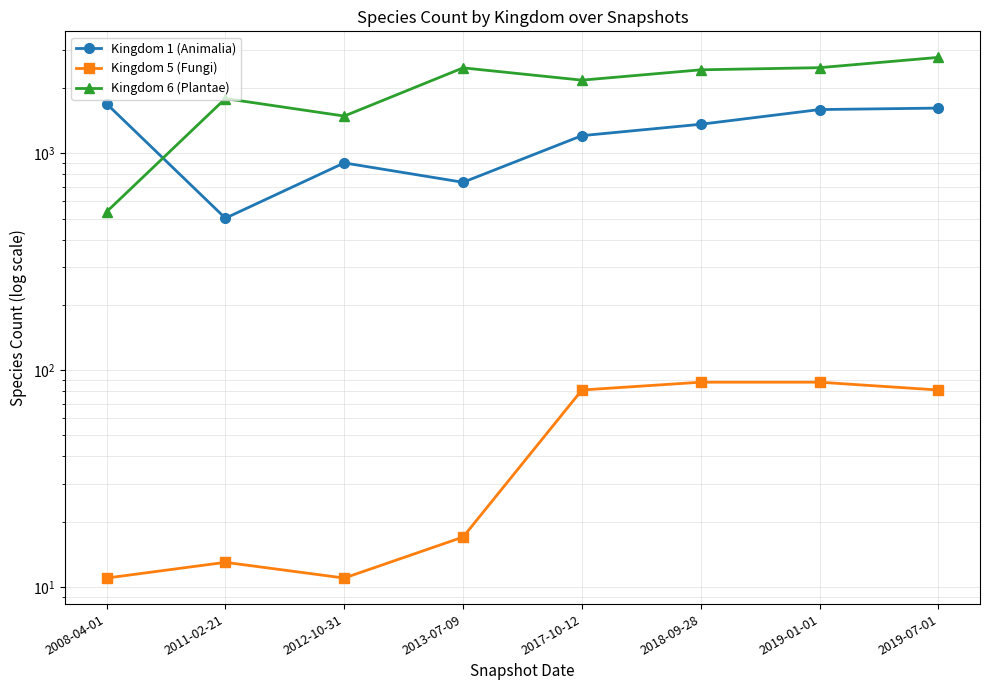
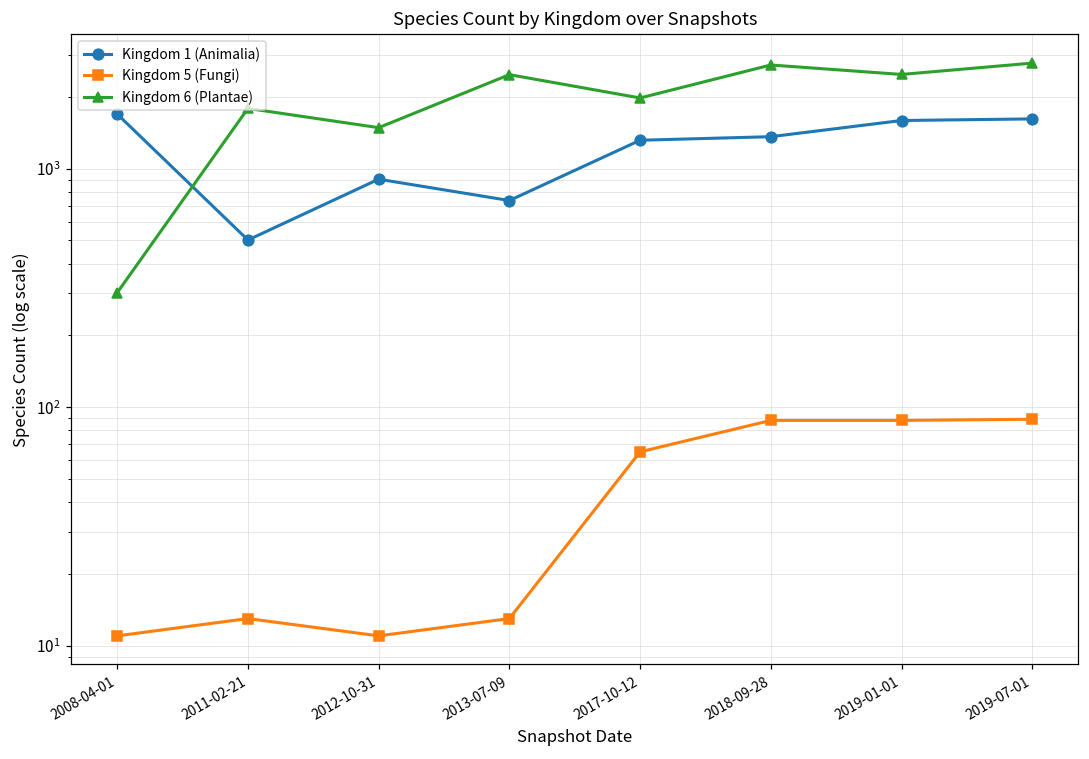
Kingdom 6 (Plantae), 2008-04-01: 540 -> 300
Kingdom 5 (Fungi), 2013-07-09: 17 -> 13
Kingdom 1 (Animalia), 2017-10-12: 1200 -> 1300
Kingdom 5 (Fungi), 2017-10-12: 81 -> 65
Kingdom 6 (Plantae), 2017-10-12: 2200 -> 2000
Kingdom 6 (Plantae), 2018-09-28: 2400 -> 2700
Kingdom 5 (Fungi), 2019-07-01: 81 -> 89
